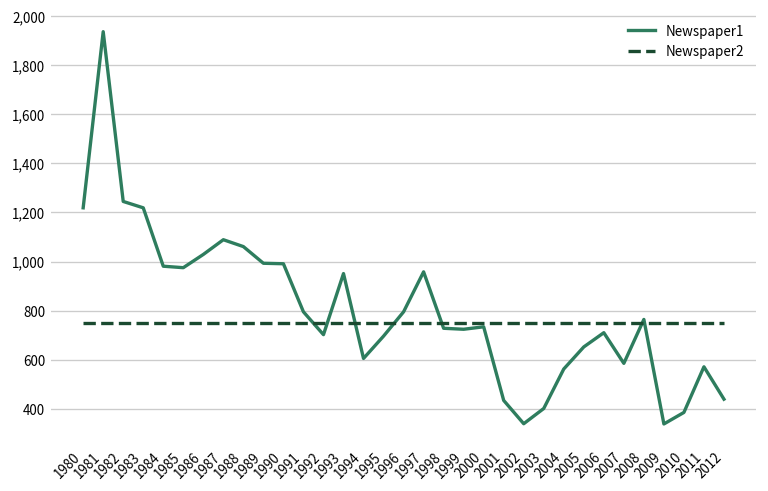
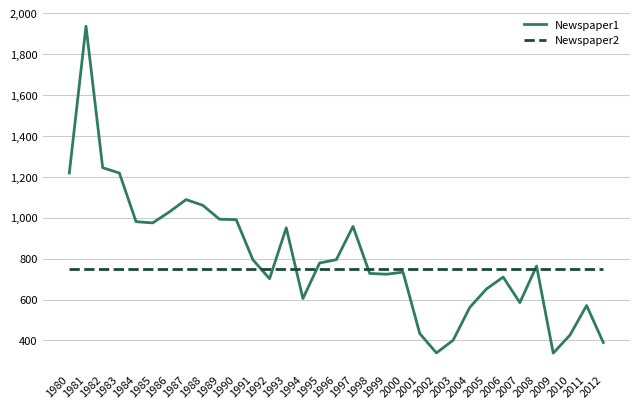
Newspaper1, 1995: 700 -> 780
Newspaper1, 2010: 390 -> 430
Newspaper1, 2012: 440 -> 390
